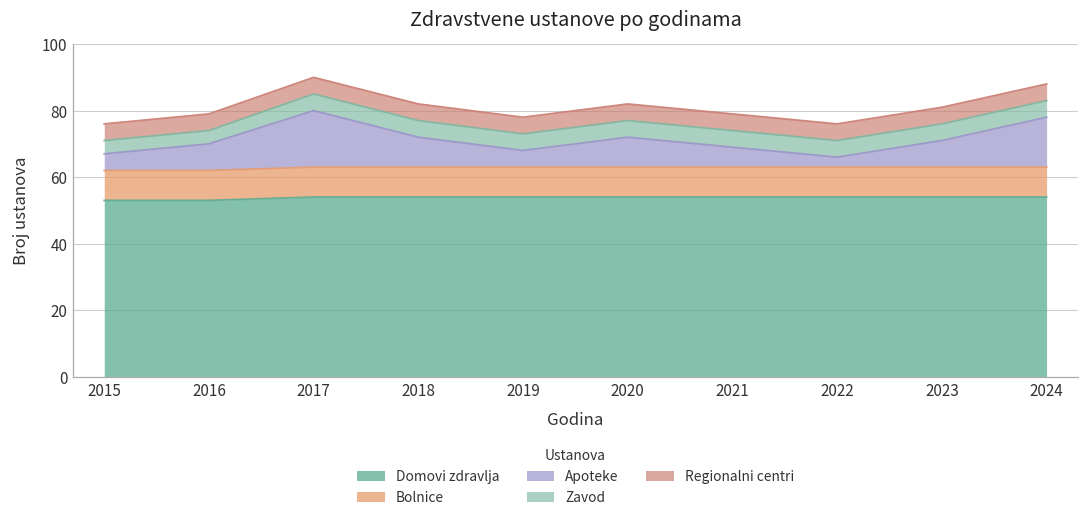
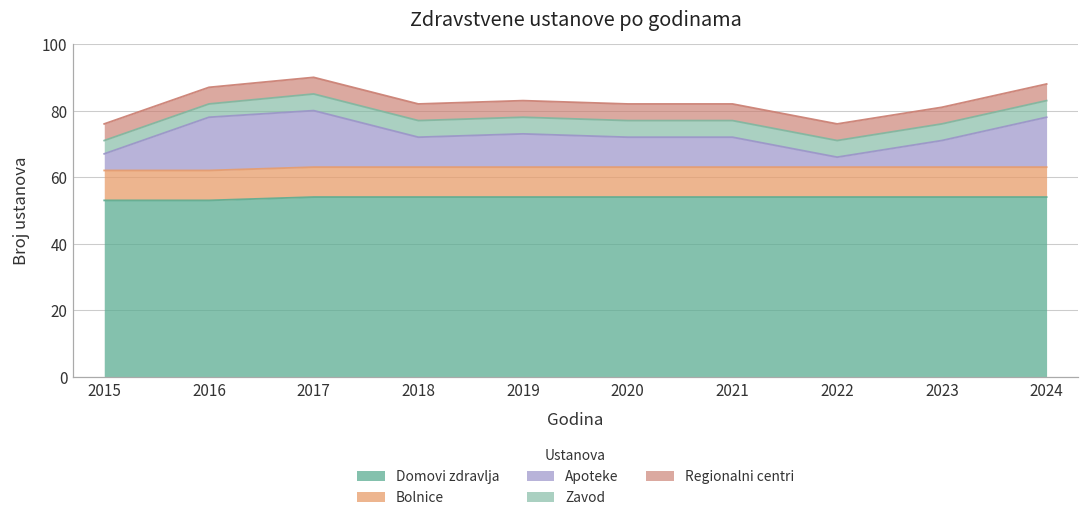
Apoteke, 2016: 8 -> 16
Apoteke, 2019: 5 -> 10
Apoteke, 2021: 6 -> 9
